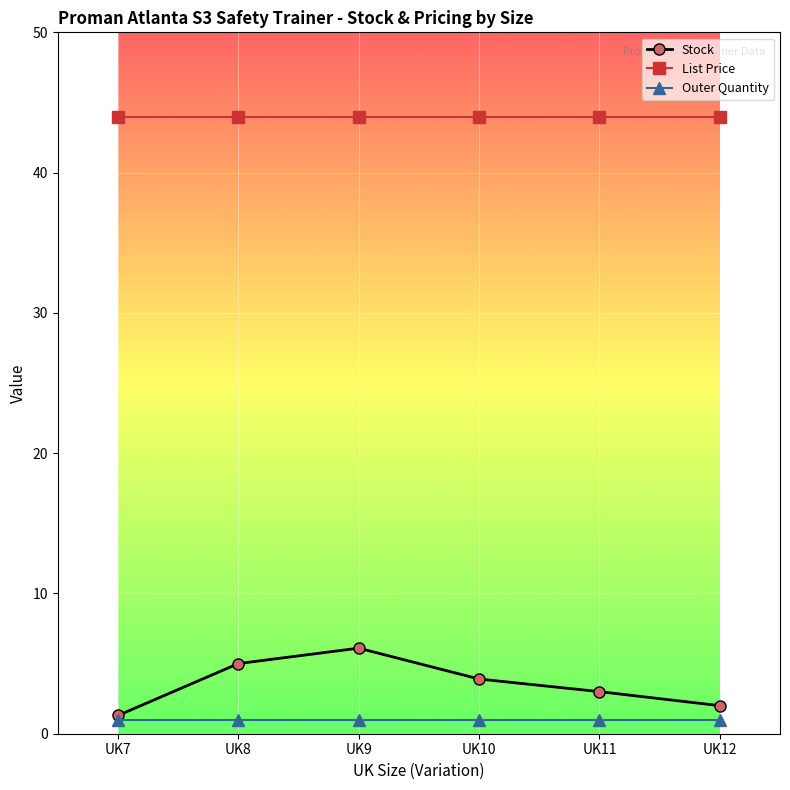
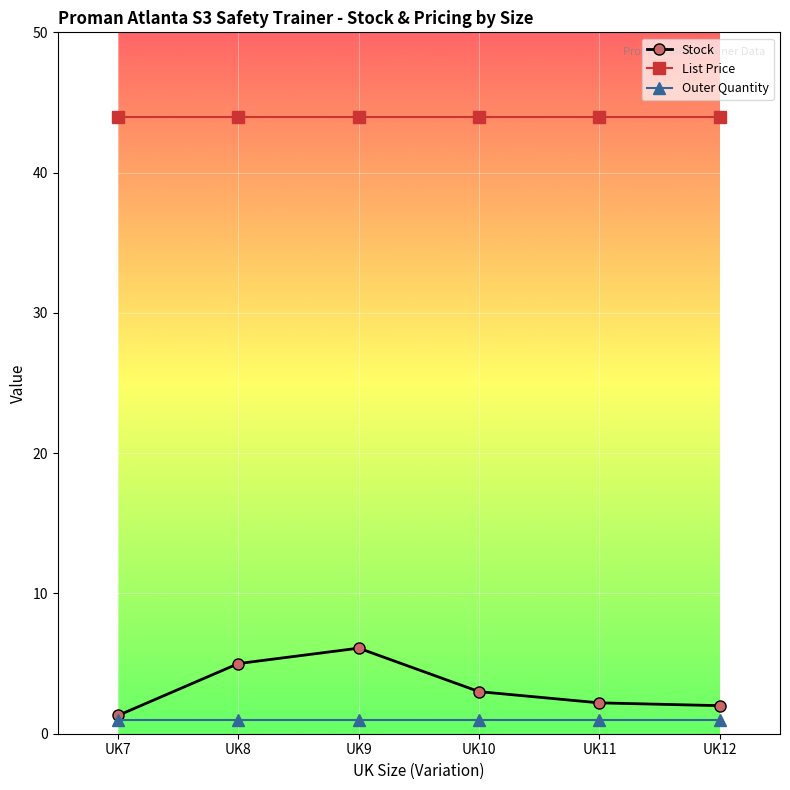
Stock, UK10: 3.9 -> 3.0
Stock, UK11: 3.0 -> 2.2
